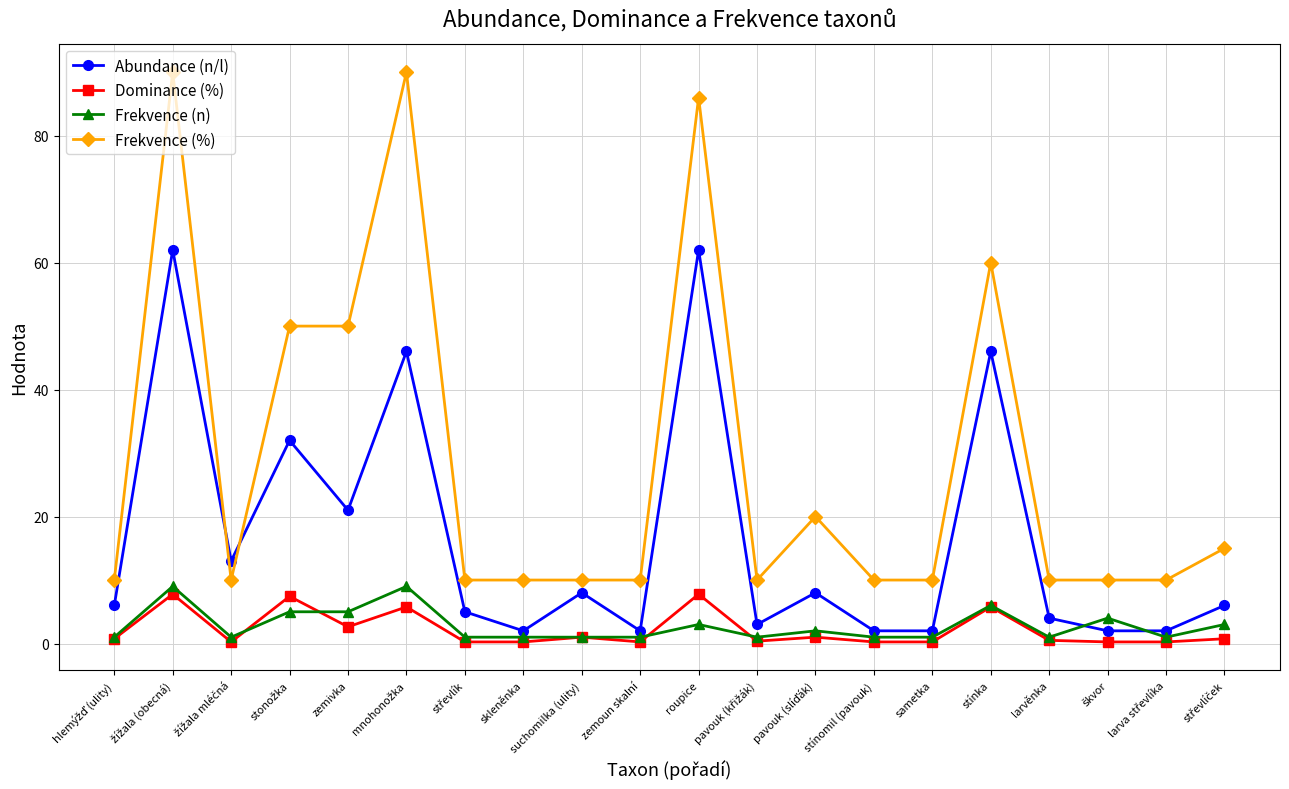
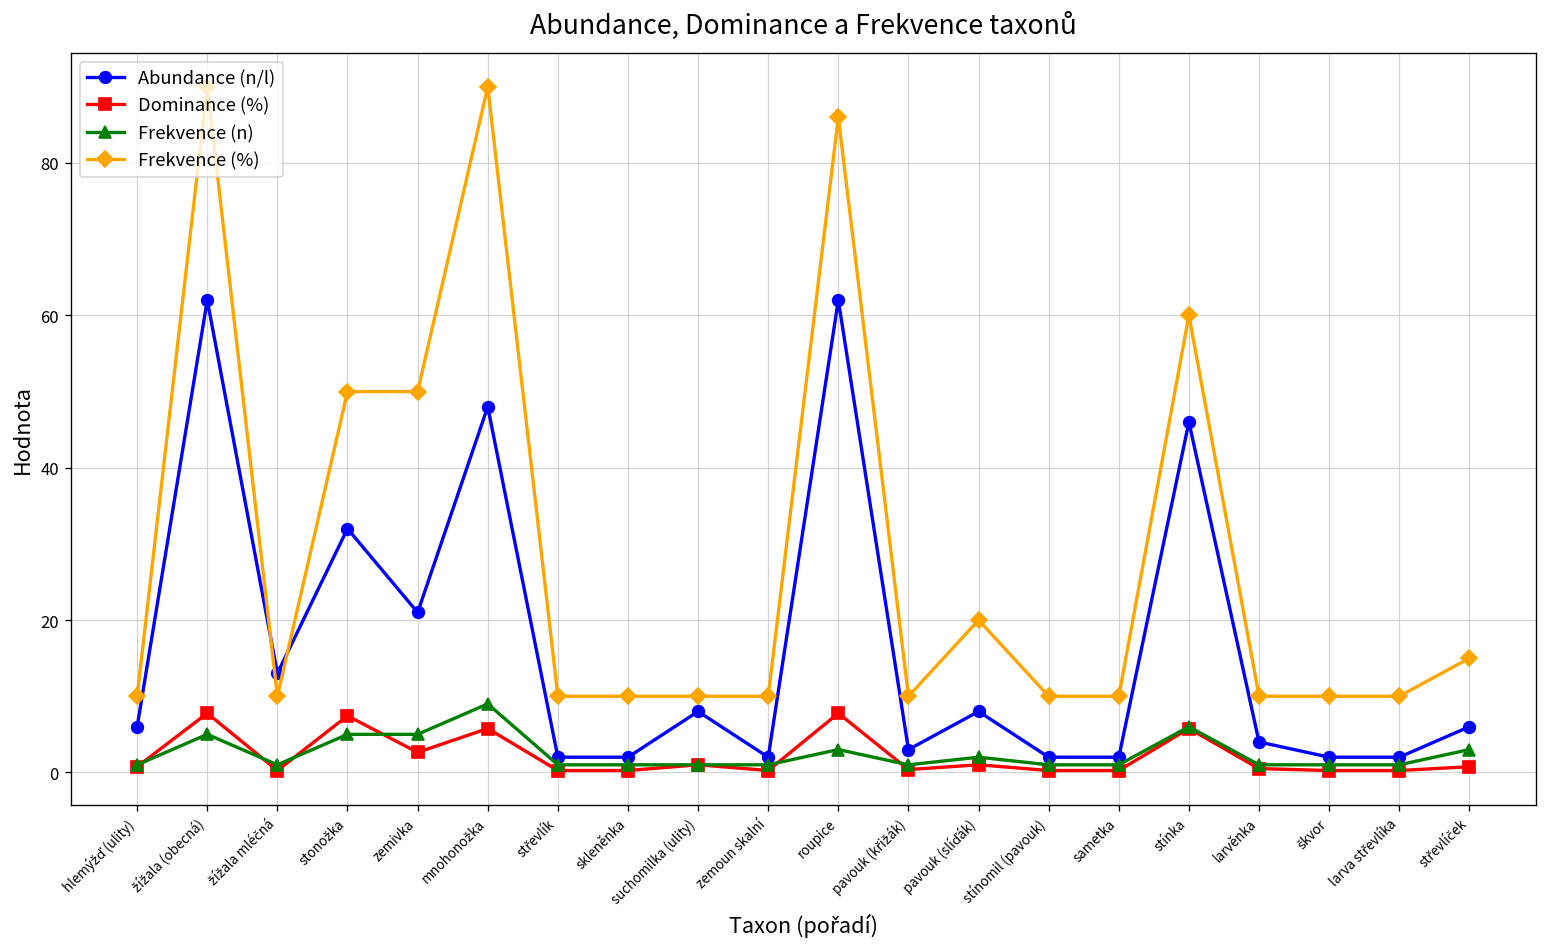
Frekvence (n), žížala (obecná): 9 -> 5
Abundance (n/l), mnohonožka: 46 -> 48
Abundance (n/l), střevlík: 5 -> 2
Frekvence (n), škvor: 4 -> 1
